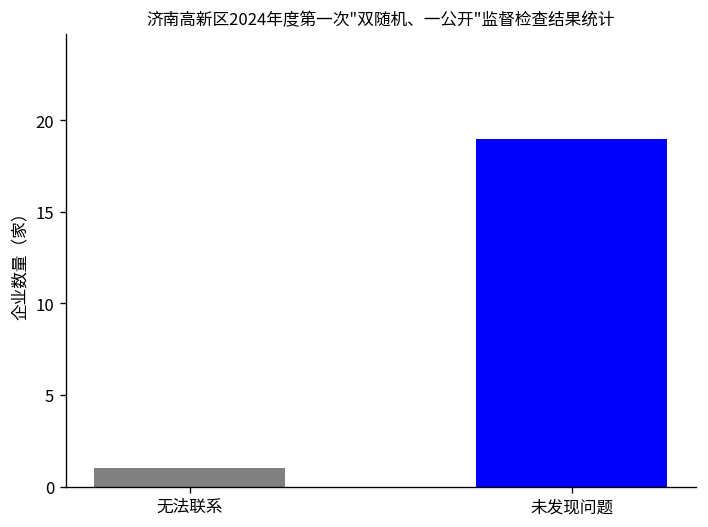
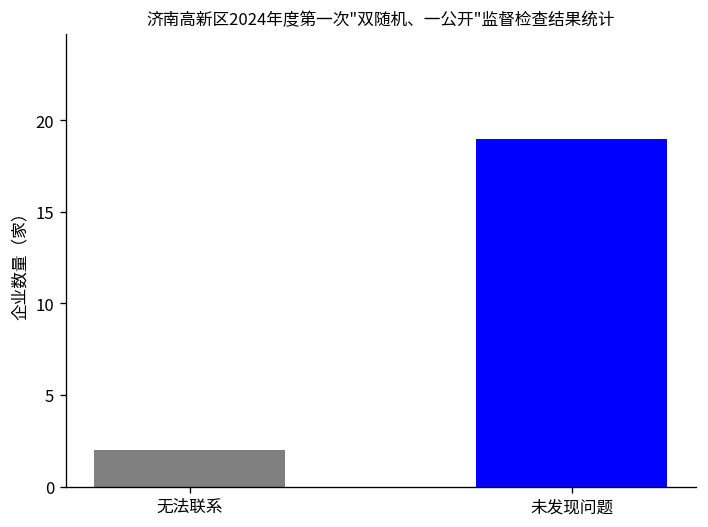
无法联系: 1 -> 2
